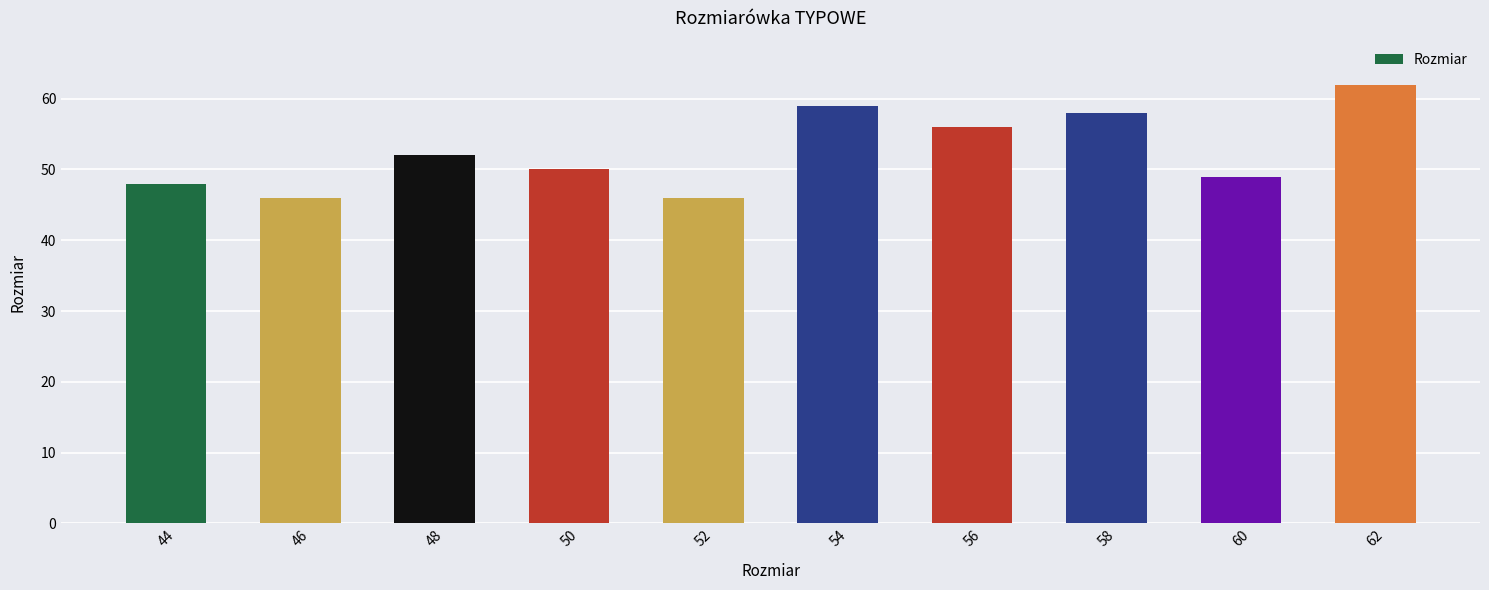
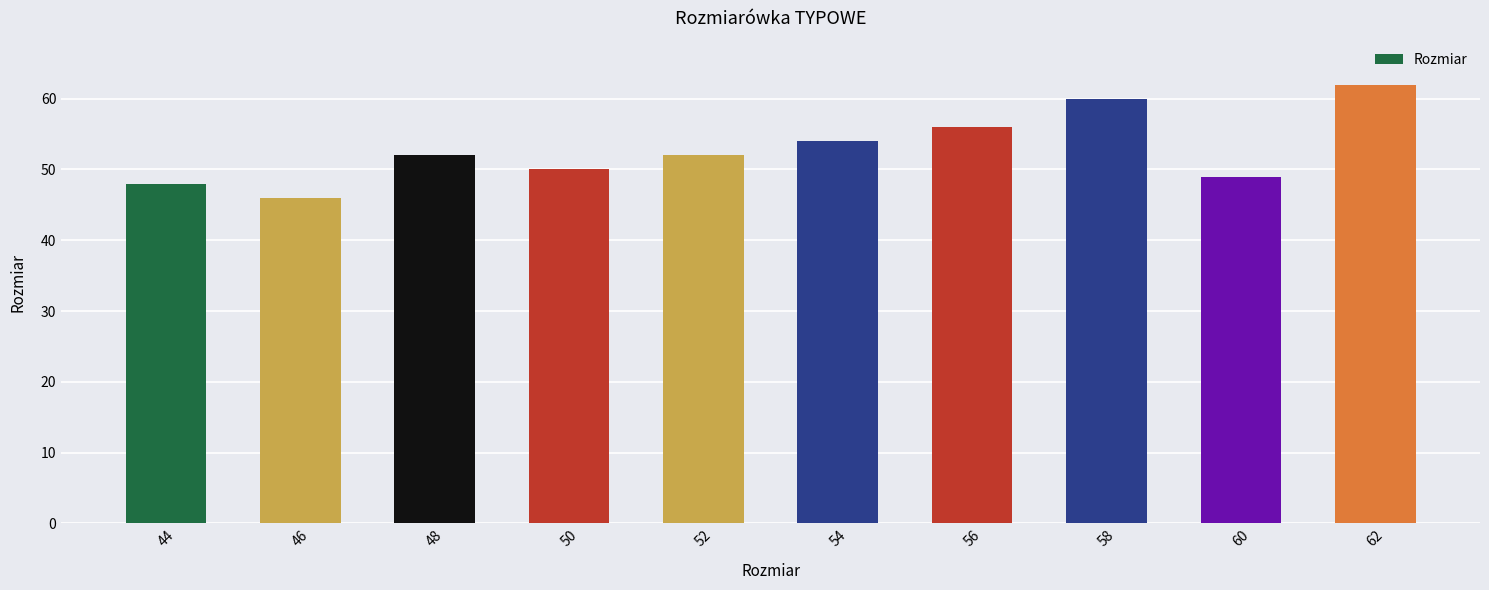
52: 46 -> 52
54: 59 -> 54
58: 58 -> 60
